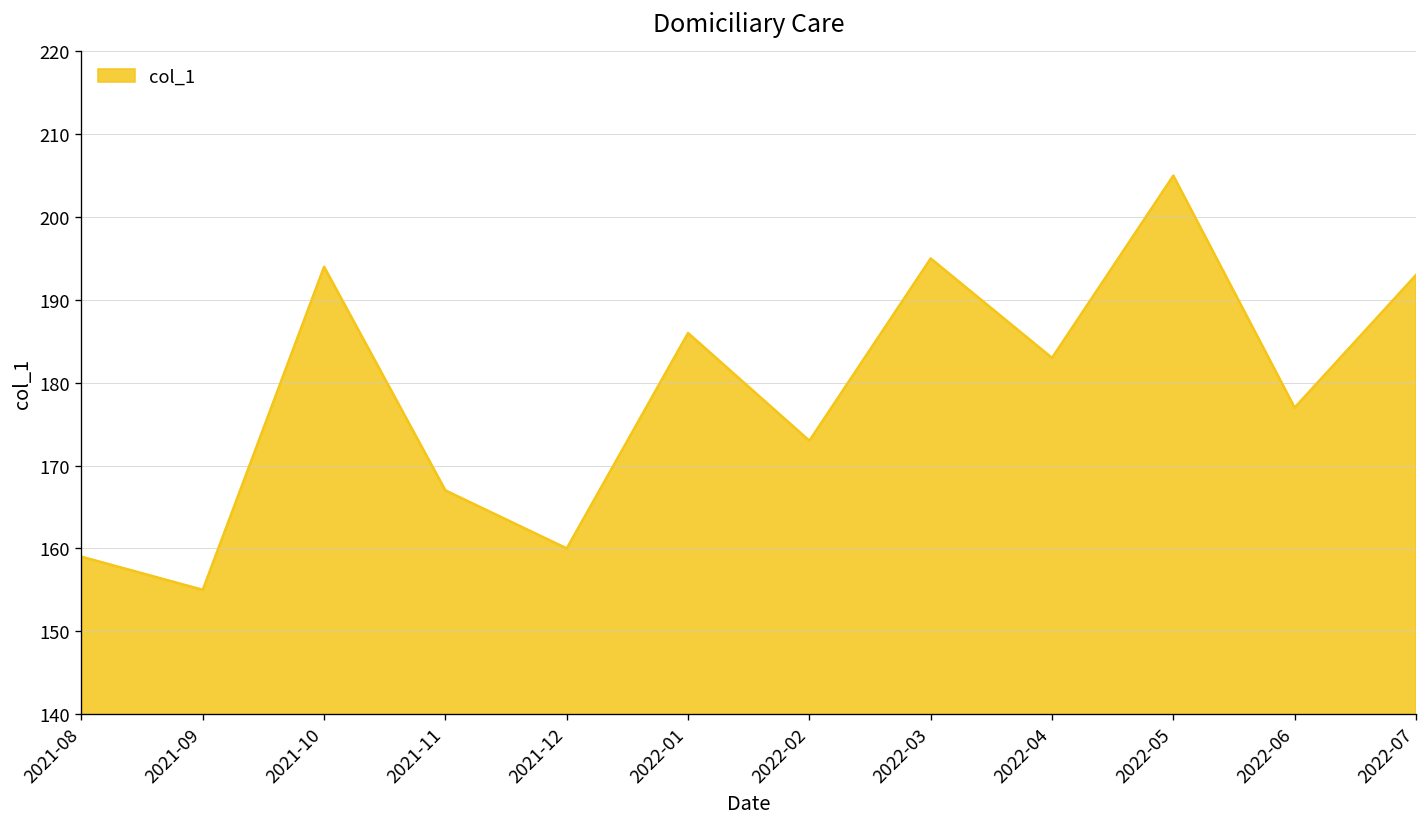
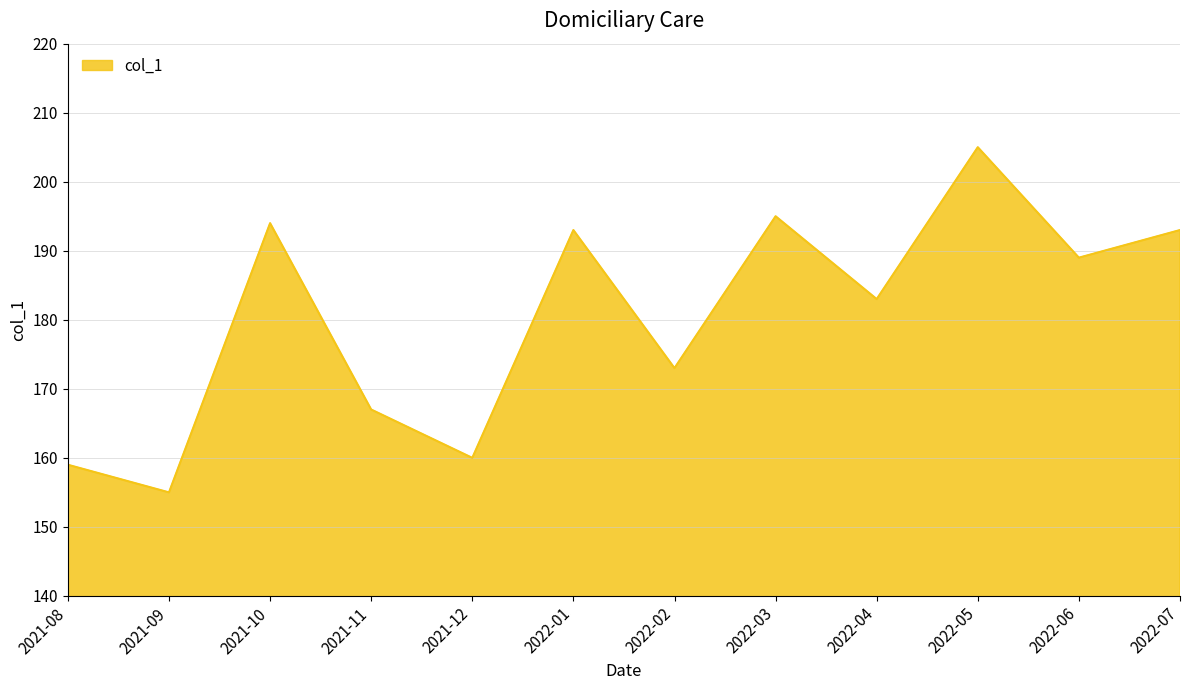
2022-01: 186 -> 193
2022-06: 177 -> 189
